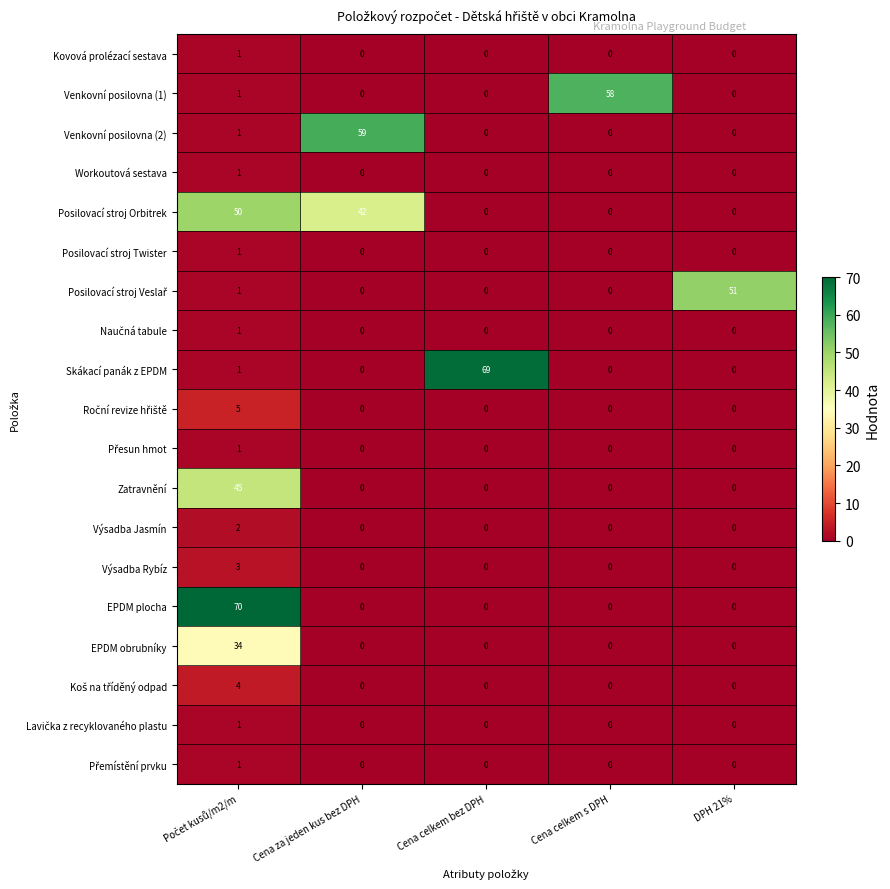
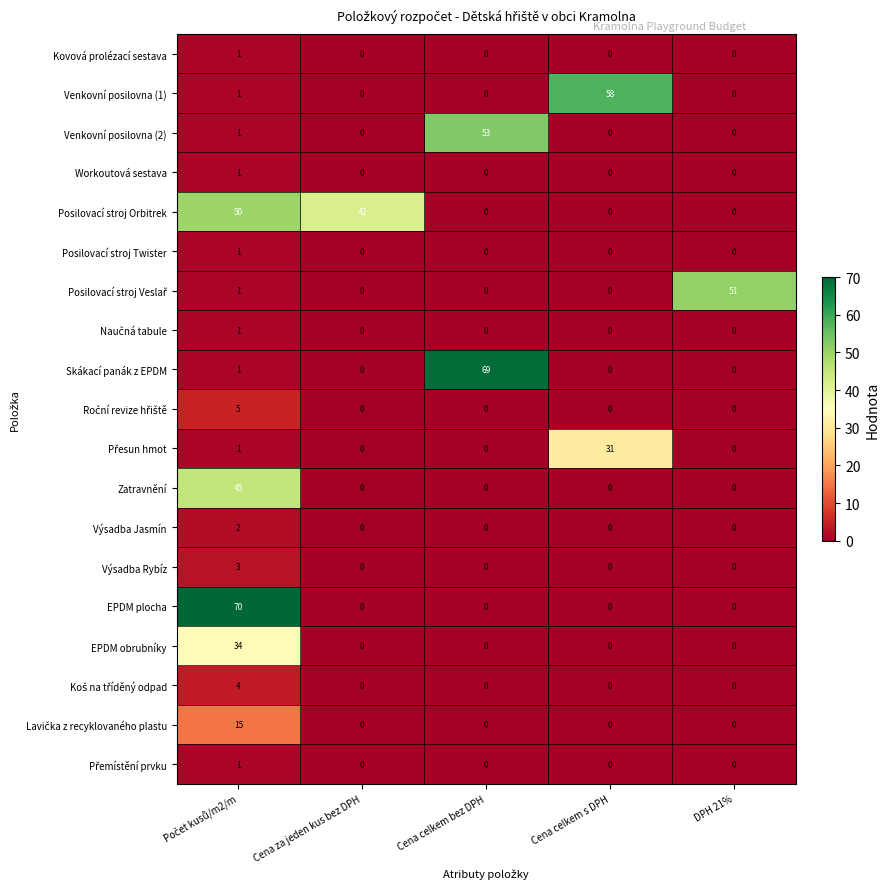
Venkovní posilovna (2), Cena za jeden kus bez DPH: 59 -> 0
Venkovní posilovna (2), Cena celkem bez DPH: 0 -> 53
Přesun hmot, Cena celkem s DPH: 0 -> 31
Lavička z recyklovaného plastu, Počet kusů/m2/m: 1 -> 15
